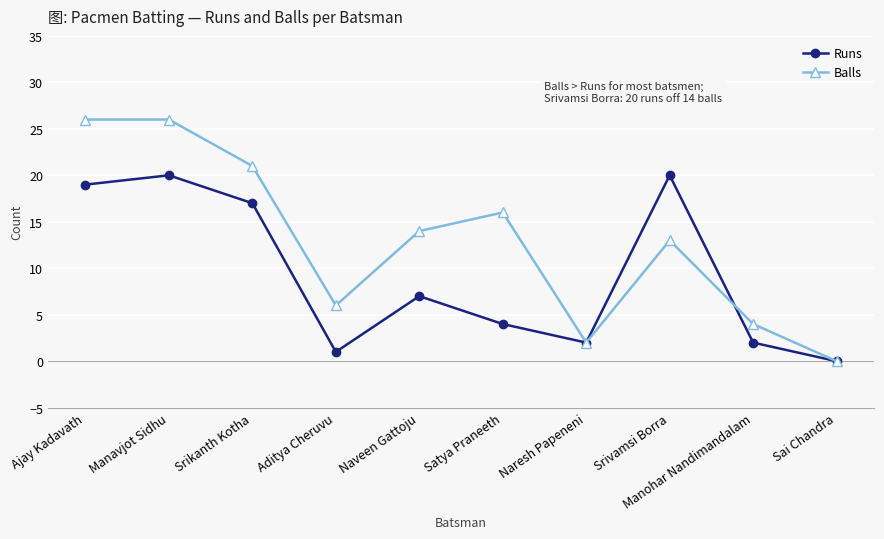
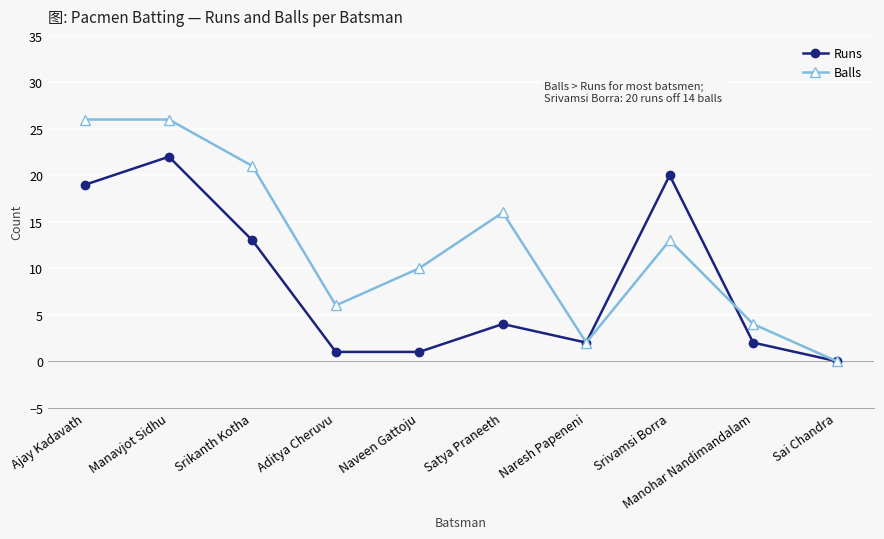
Runs, Manavjot Sidhu: 20 -> 22
Runs, Srikanth Kotha: 17 -> 13
Runs, Naveen Gattoju: 7 -> 1
Balls, Naveen Gattoju: 14 -> 10
